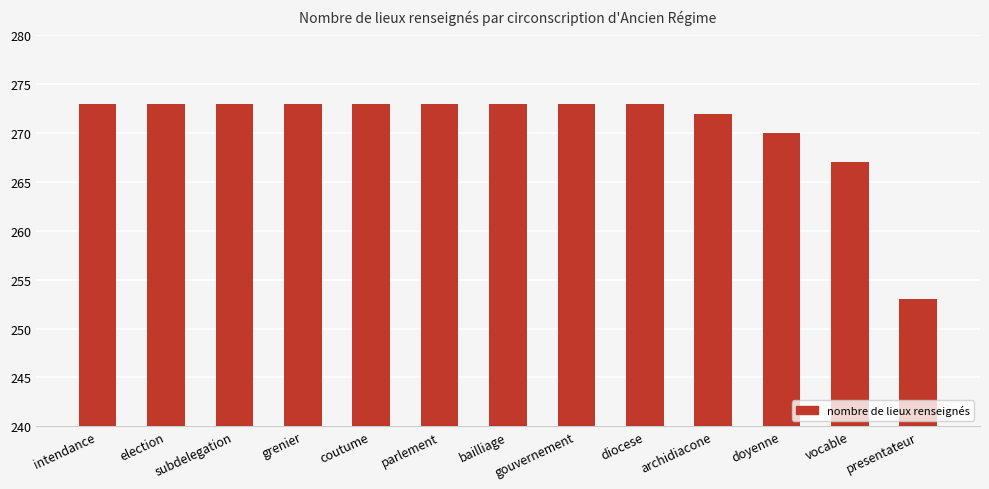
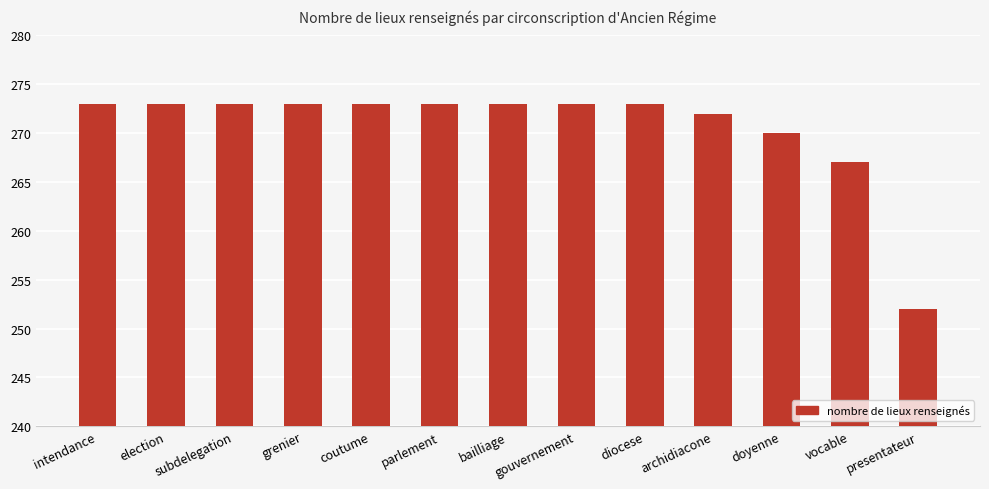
presentateur: 253 -> 252
